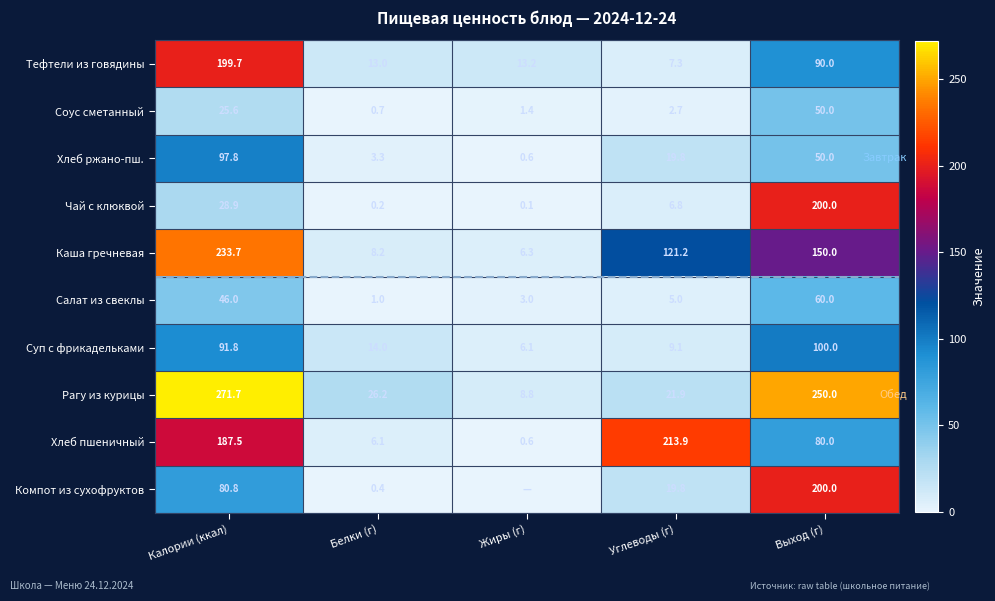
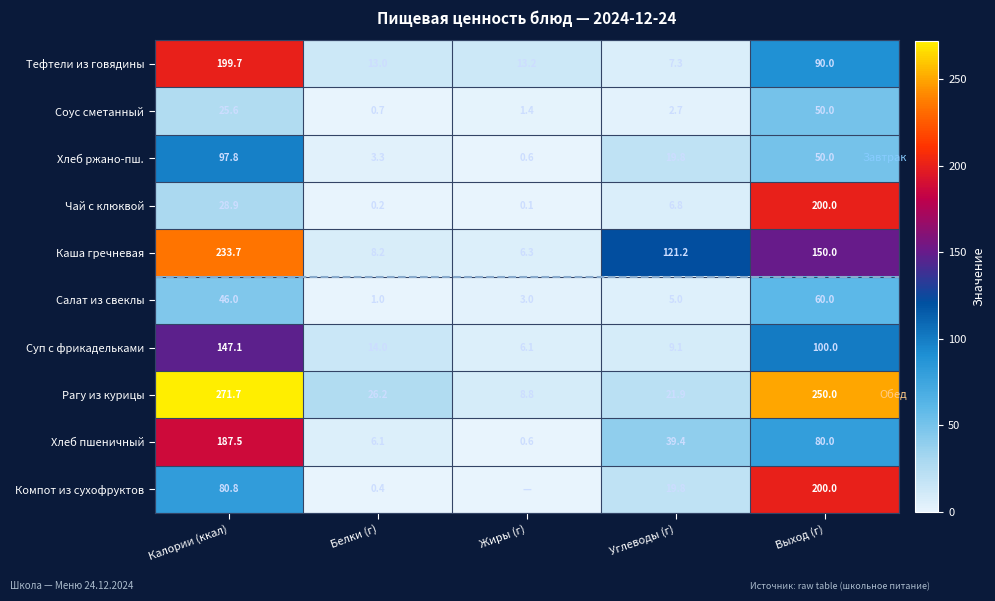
Суп с фрикадельками, Калории (ккал): 91.8 -> 147.1
Хлеб пшеничный, Углеводы (г): 213.9 -> 39.4
